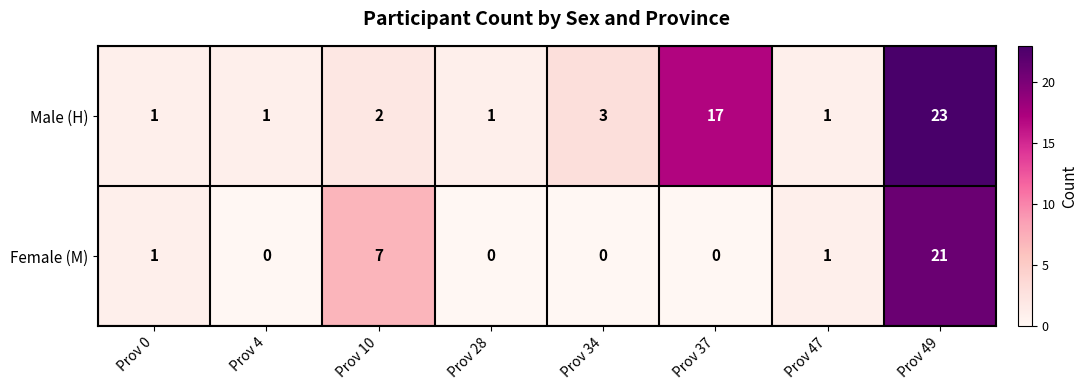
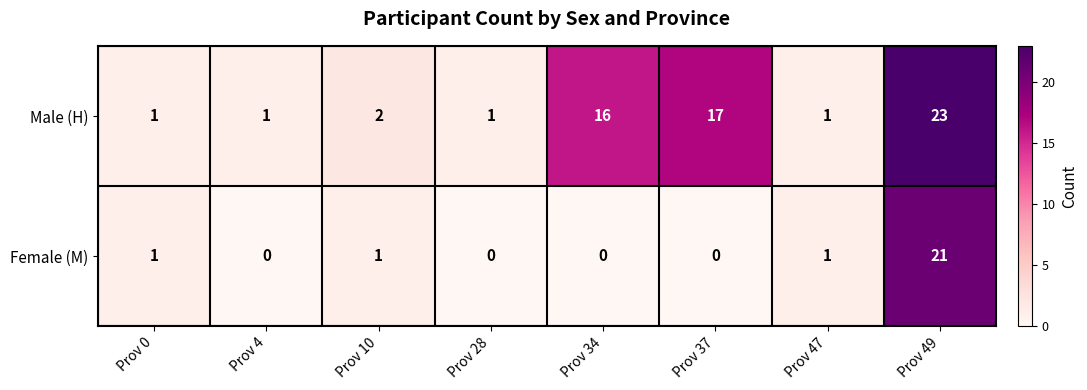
Male (H), Prov 34: 3 -> 16
Female (M), Prov 10: 7 -> 1
